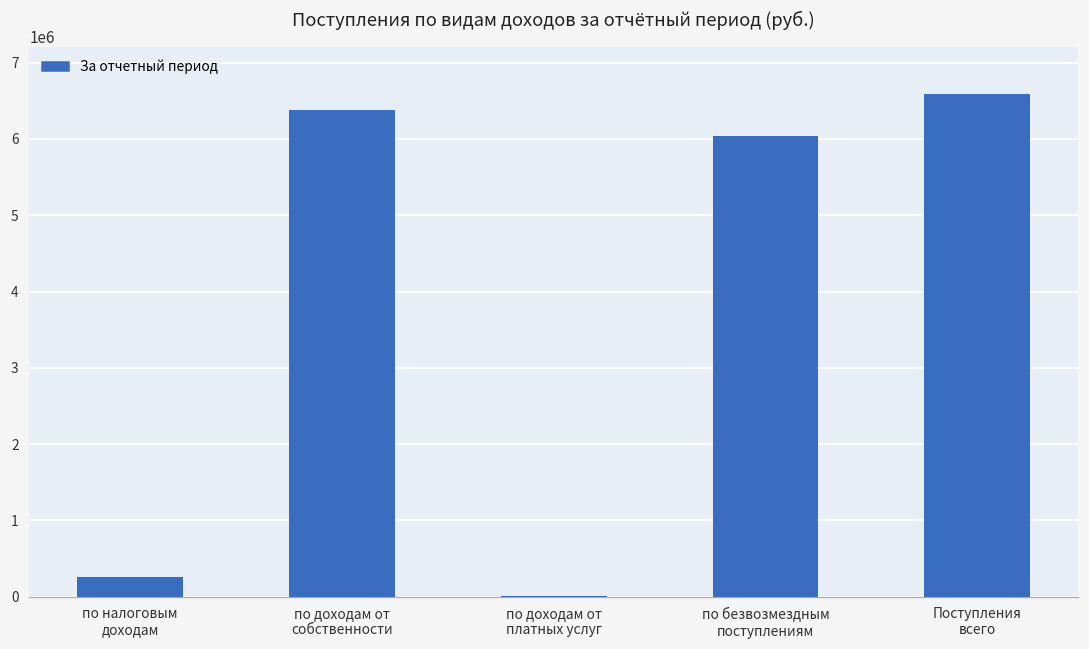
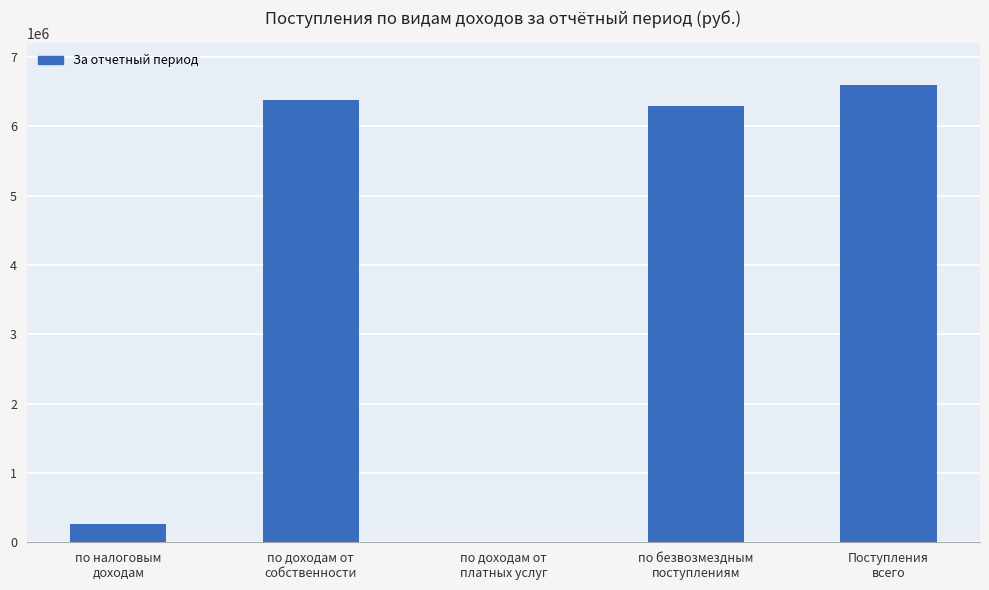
по безвозмездным поступлениям: 6000000 -> 6300000
